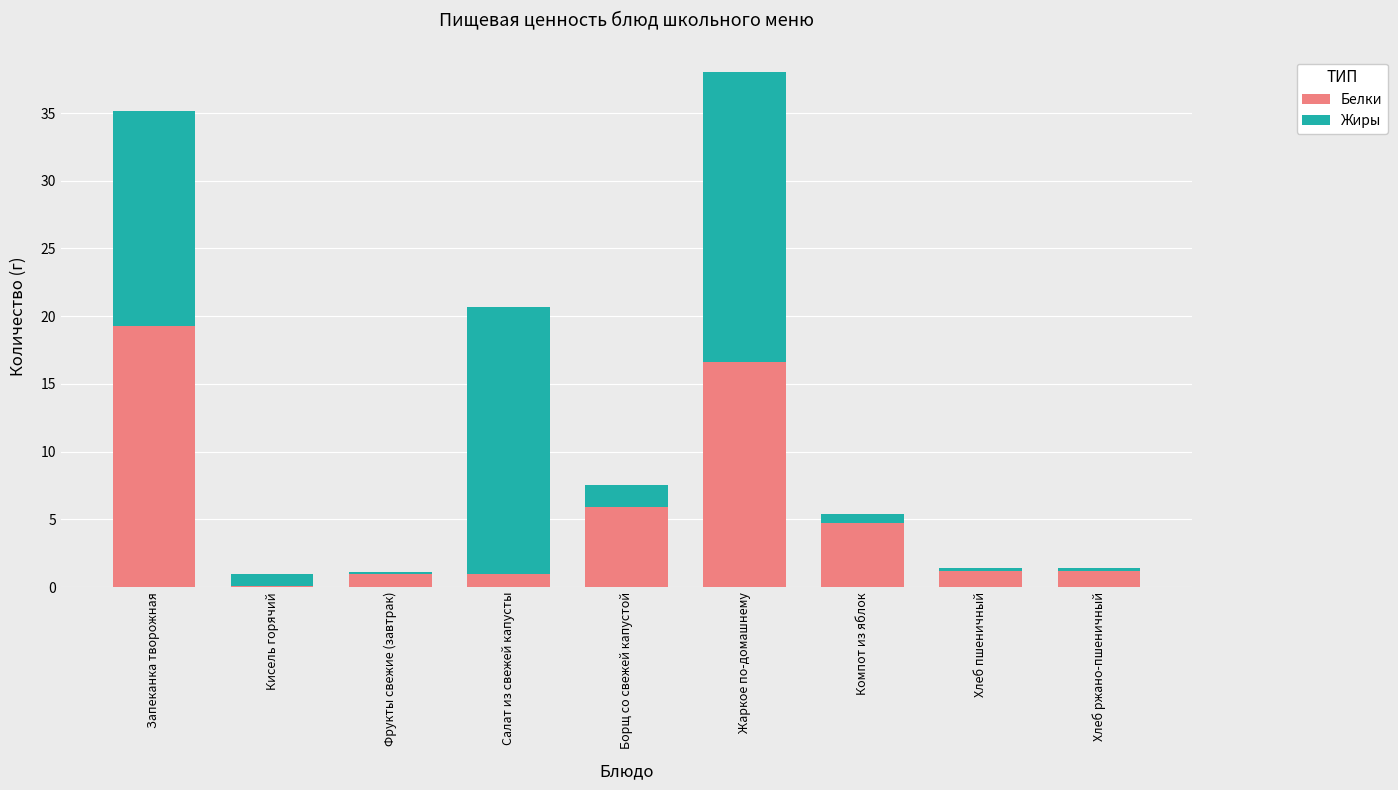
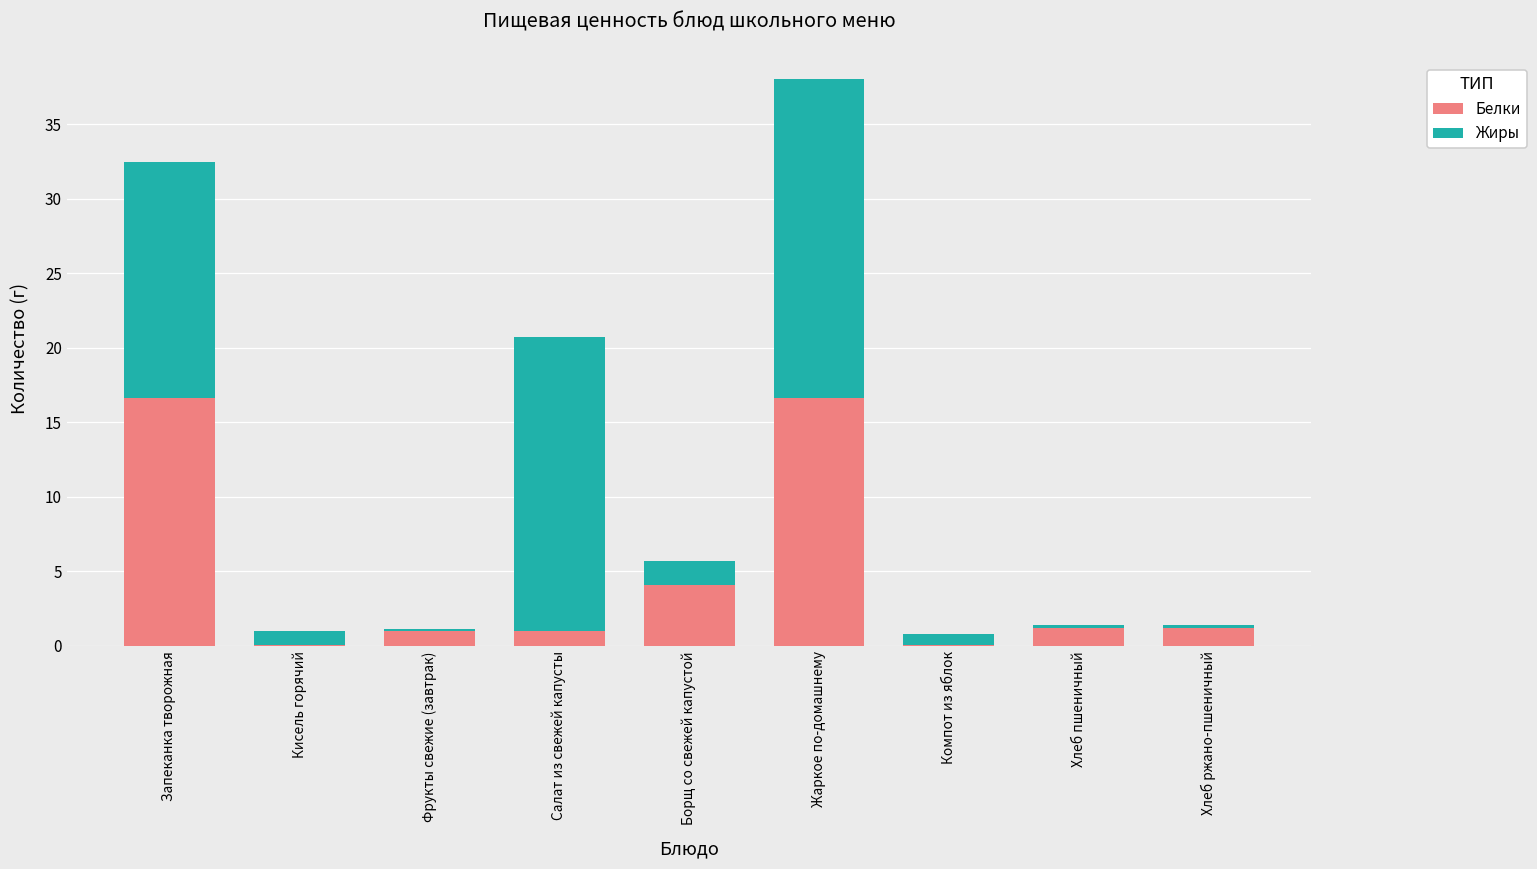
Белки, Запеканка творожная: 19.3 -> 16.6
Белки, Борщ со свежей капустой: 5.9 -> 4.1
Белки, Компот из яблок: 4.7 -> 0.1
